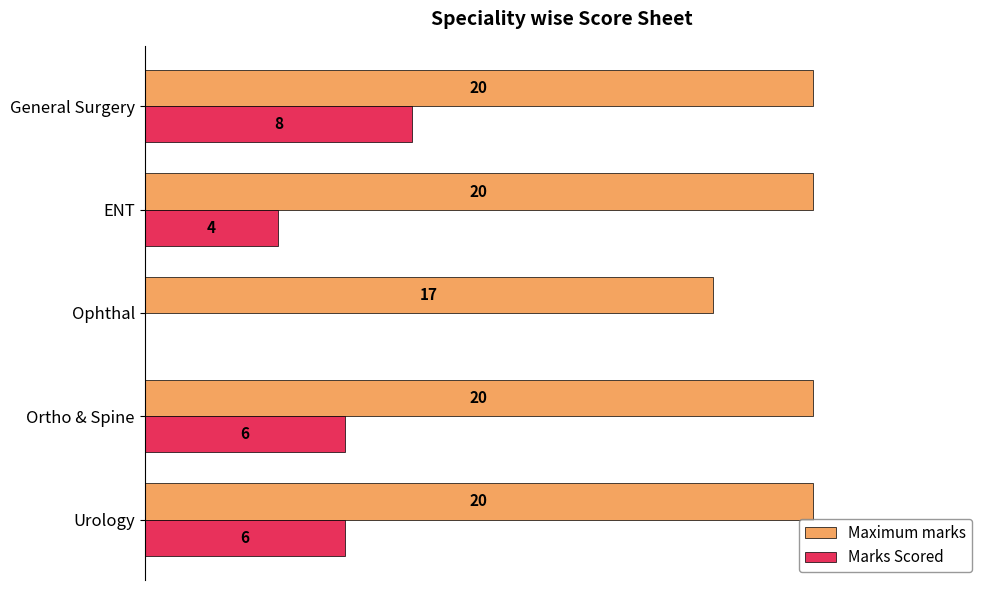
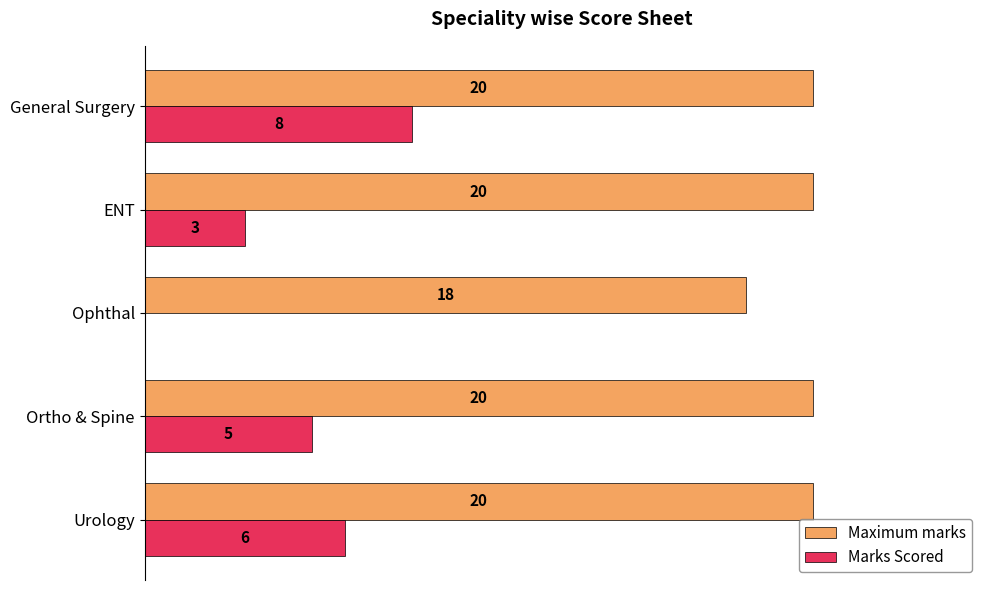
Marks Scored, ENT: 4 -> 3
Maximum marks, Ophthal: 17 -> 18
Marks Scored, Ortho & Spine: 6 -> 5
